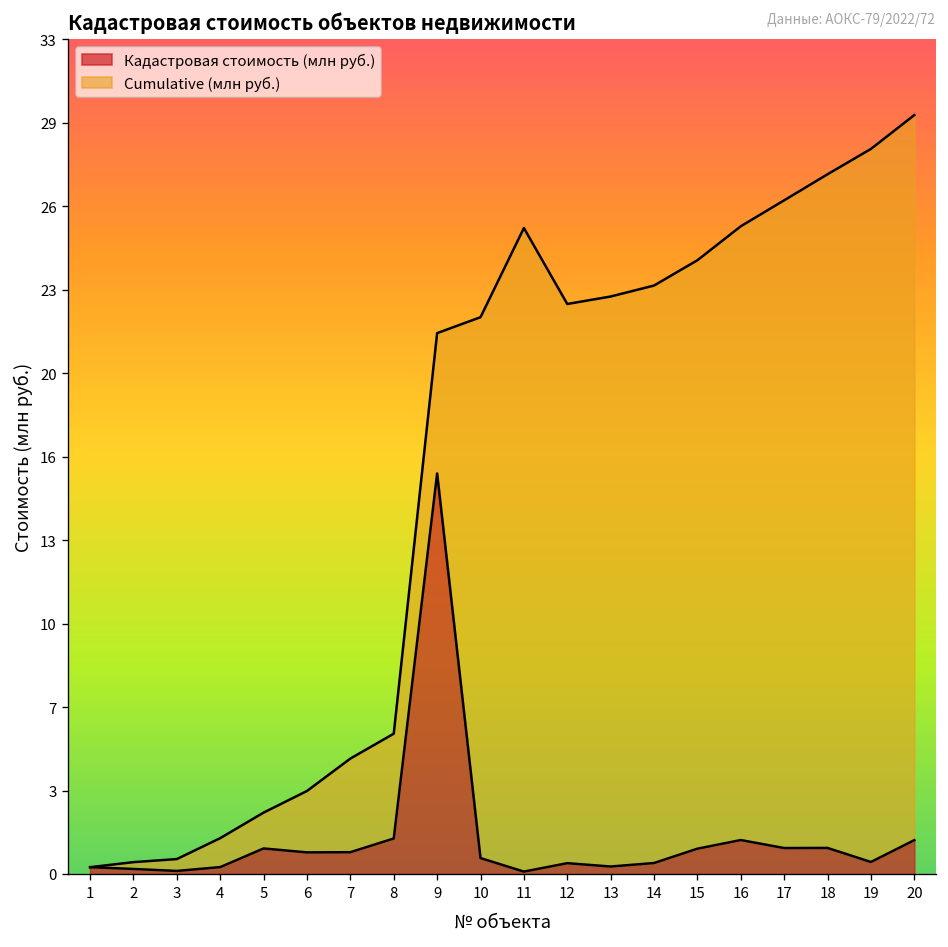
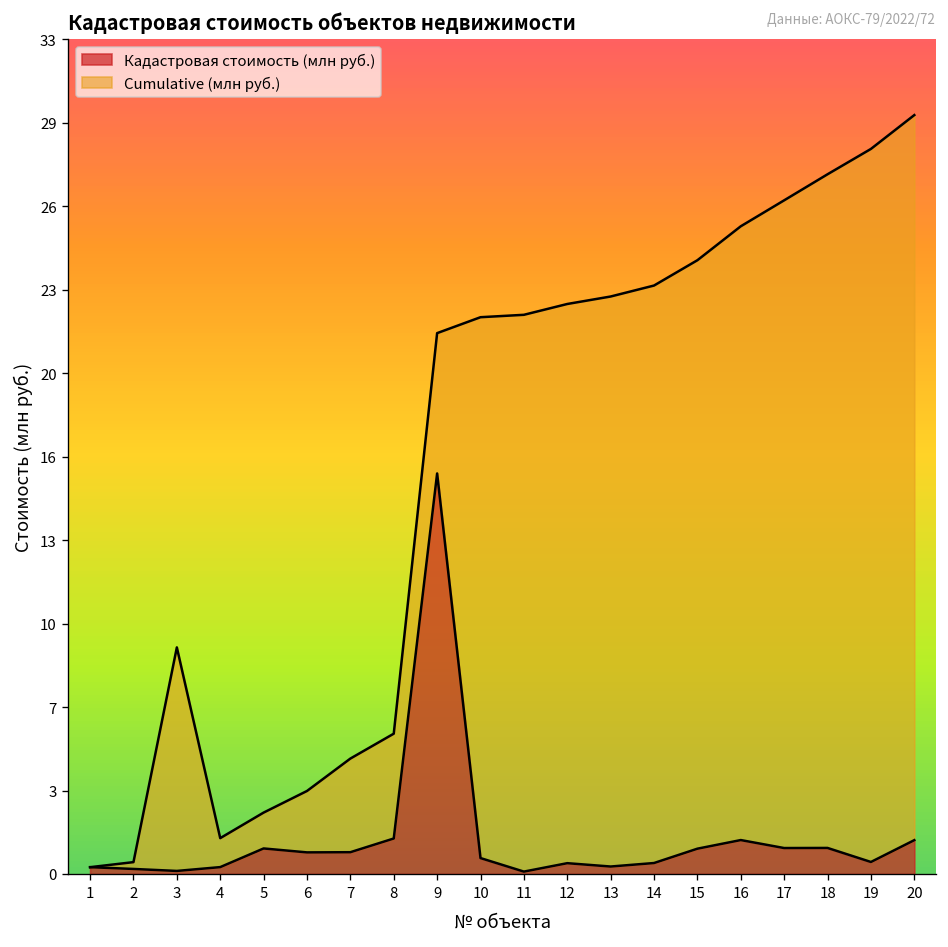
Cumulative (млн руб.), 3: 0.6 -> 8.9
Cumulative (млн руб.), 11: 25.3 -> 21.9
